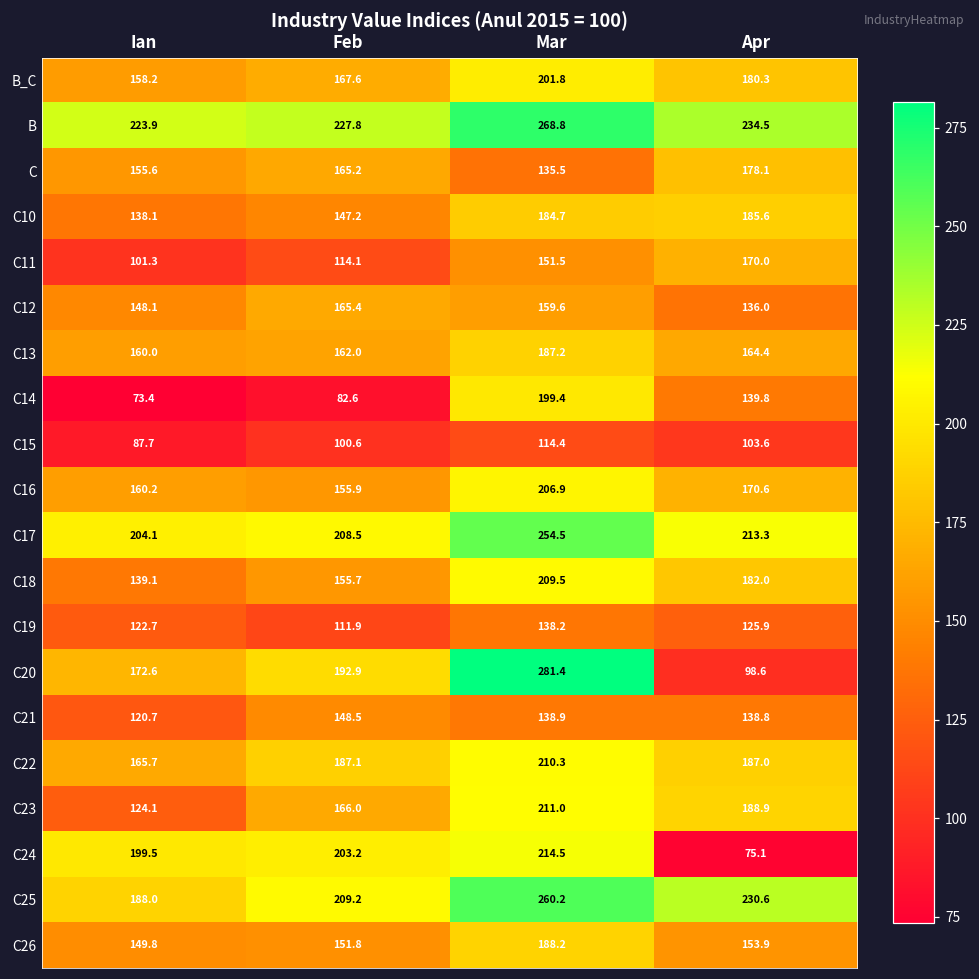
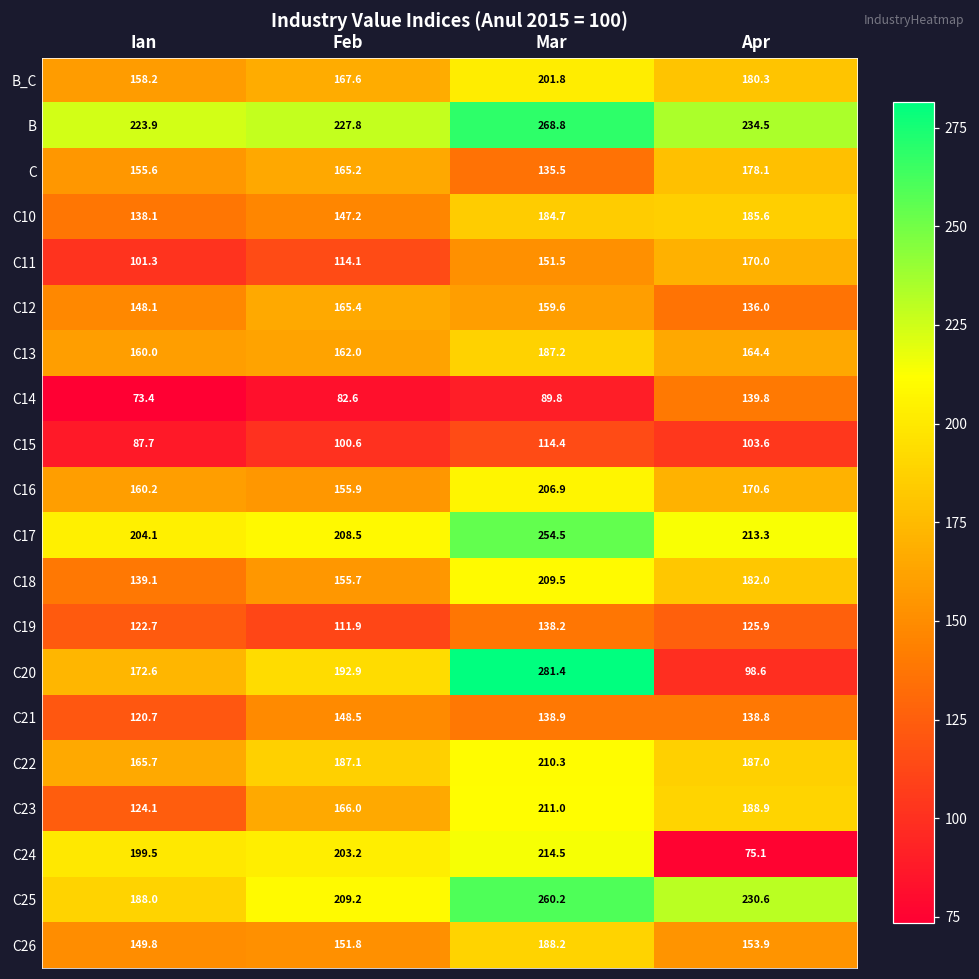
C14, Mar: 199.4 -> 89.8
